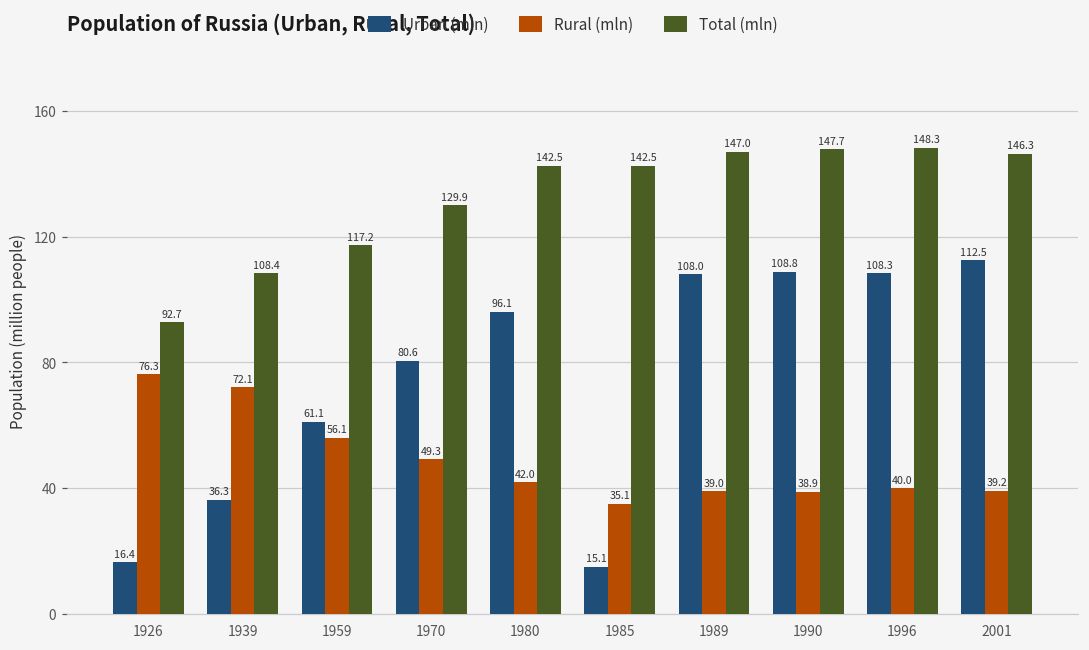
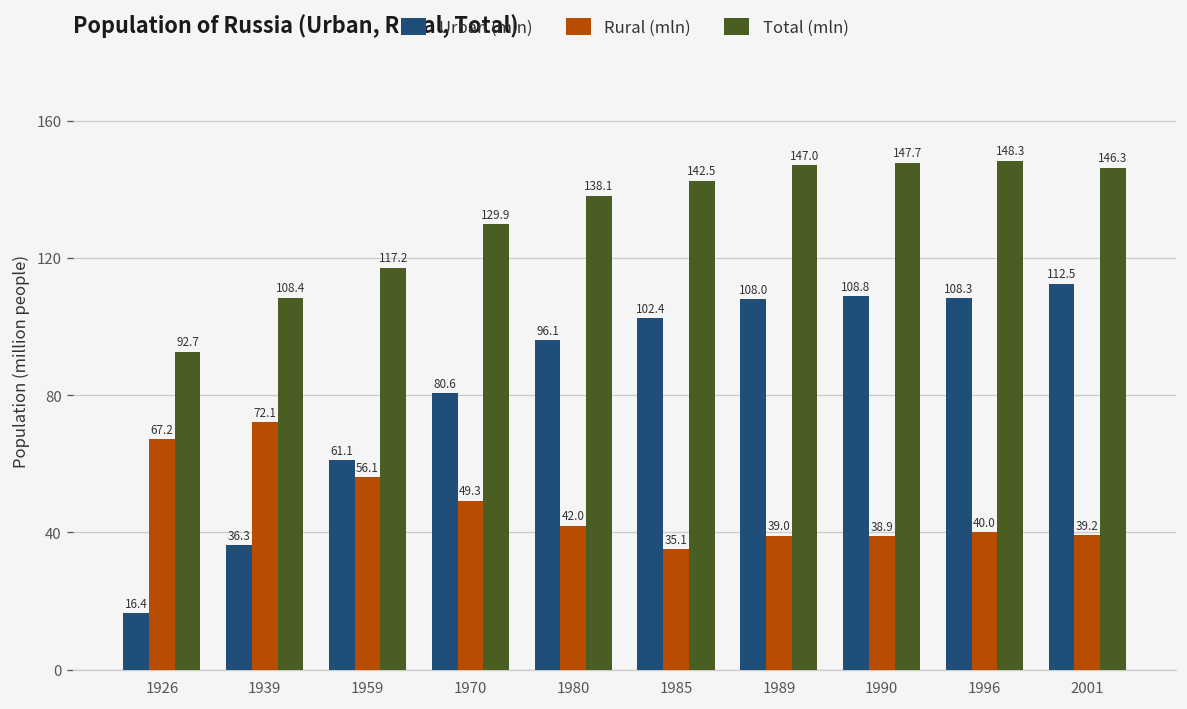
Rural (mln), 1926: 76.3 -> 67.2
Total (mln), 1980: 142.5 -> 138.1
Urban (mln), 1985: 15.1 -> 102.4
